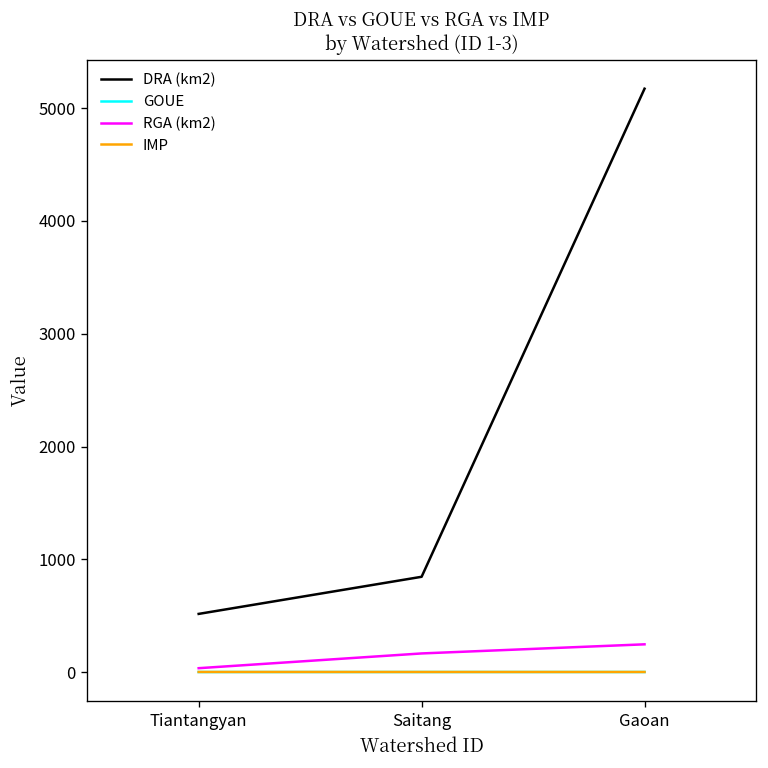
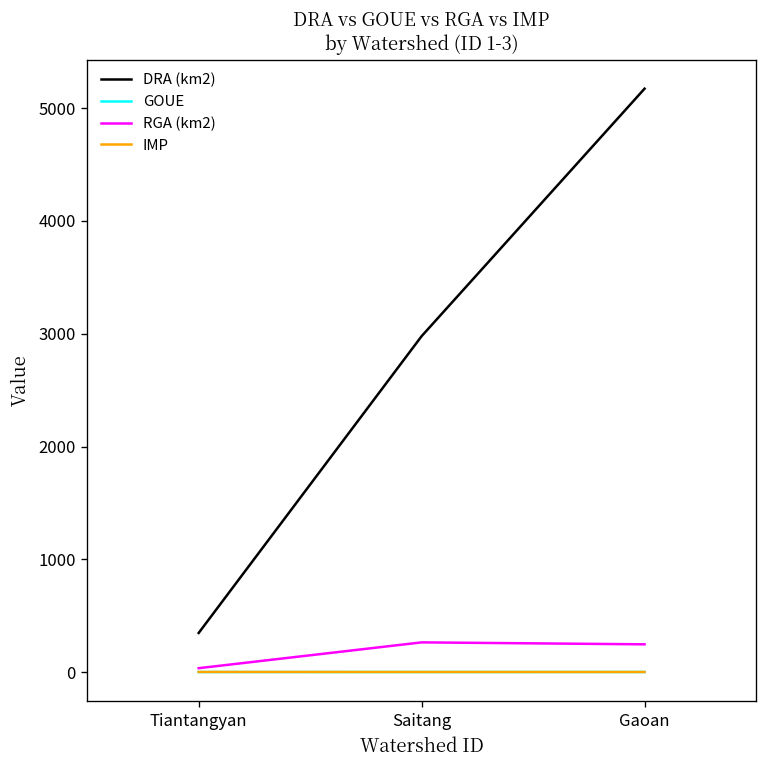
DRA (km2), Tiantangyan: 500 -> 300
DRA (km2), Saitang: 800 -> 3000
RGA (km2), Saitang: 200 -> 300
